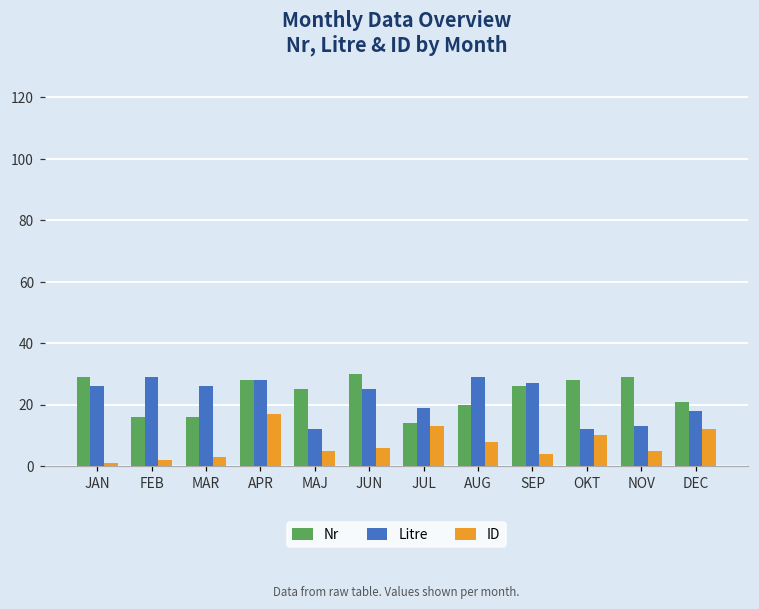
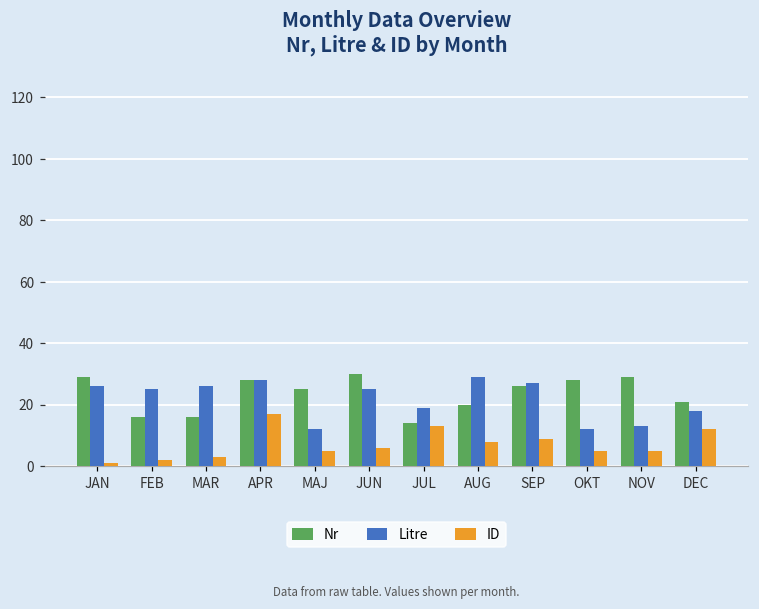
Litre, FEB: 29 -> 25
ID, SEP: 4 -> 9
ID, OKT: 10 -> 5
